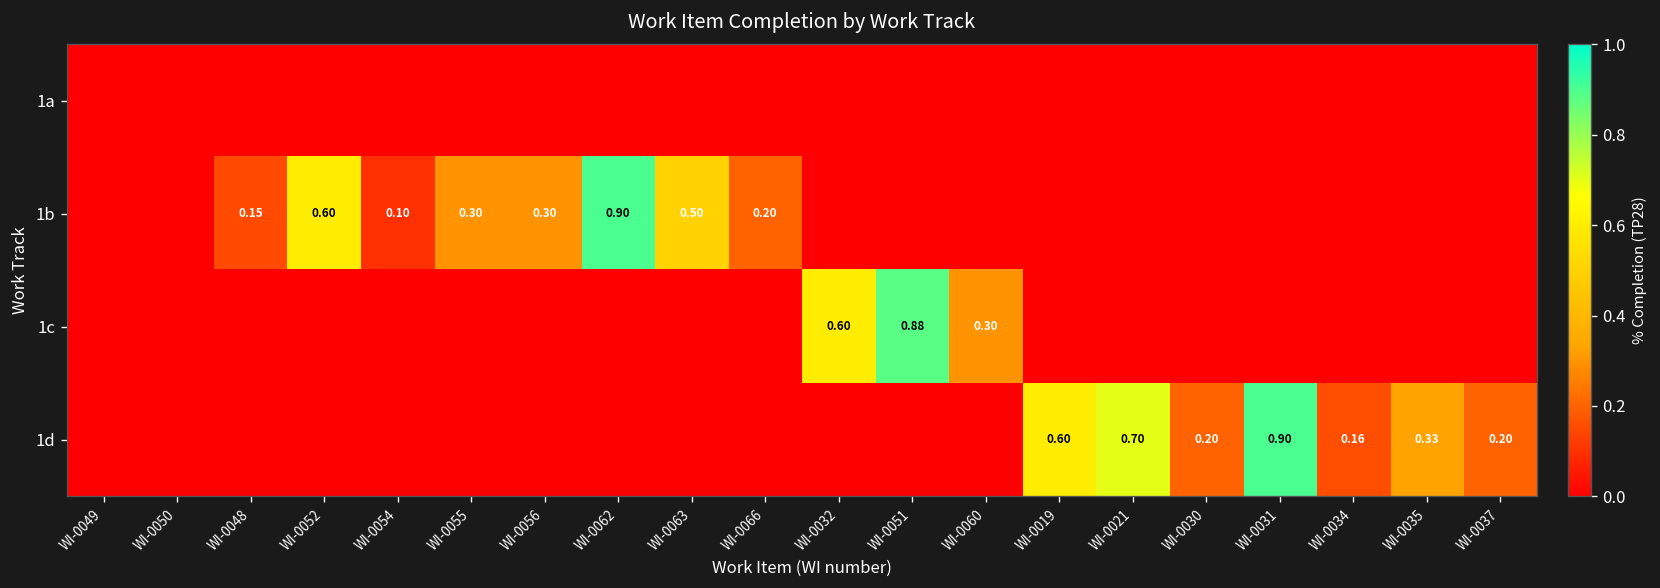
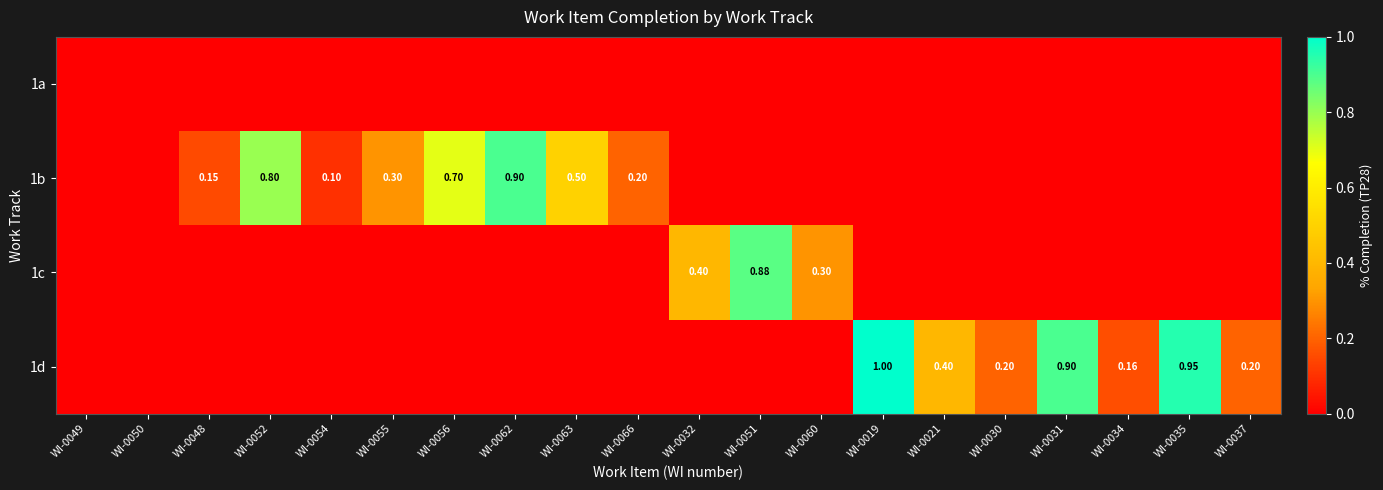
1b, WI-0052: 0.60 -> 0.80
1b, WI-0056: 0.30 -> 0.70
1c, WI-0032: 0.60 -> 0.40
1d, WI-0019: 0.60 -> 1.00
1d, WI-0021: 0.70 -> 0.40
1d, WI-0035: 0.33 -> 0.95
